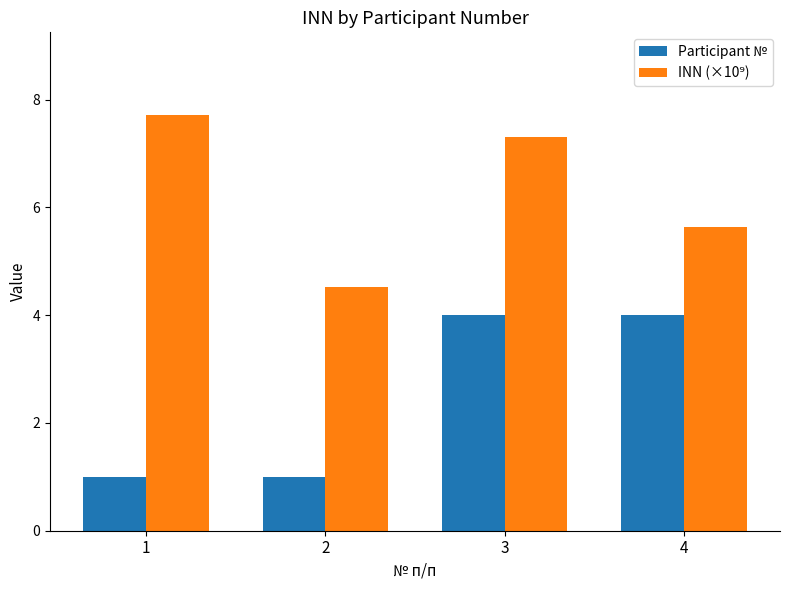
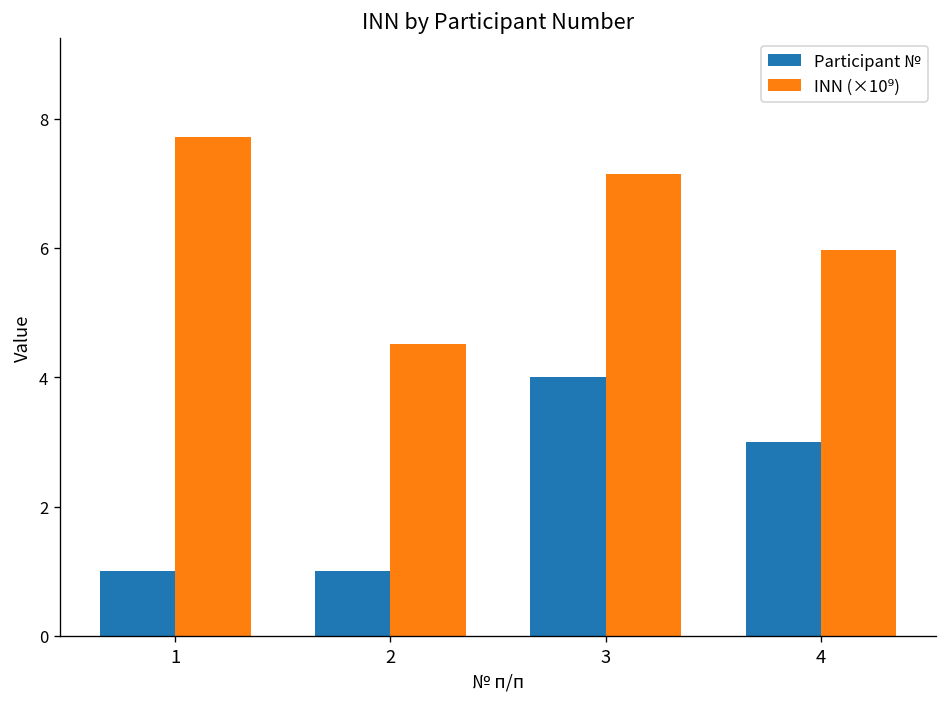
INN (×10⁹), 3: 7.3 -> 7.1
Participant №, 4: 4 -> 3
INN (×10⁹), 4: 5.6 -> 6.0
